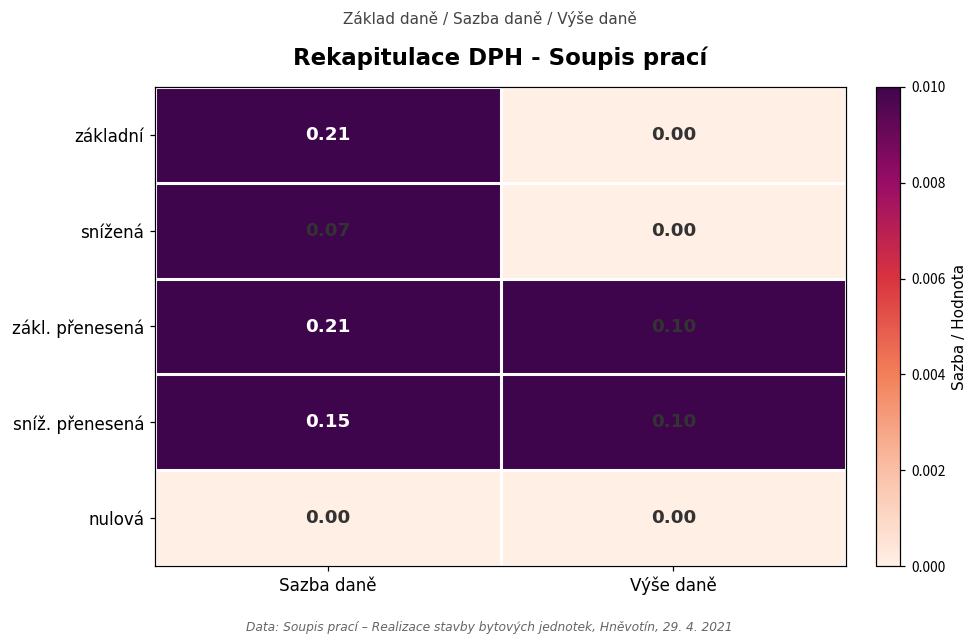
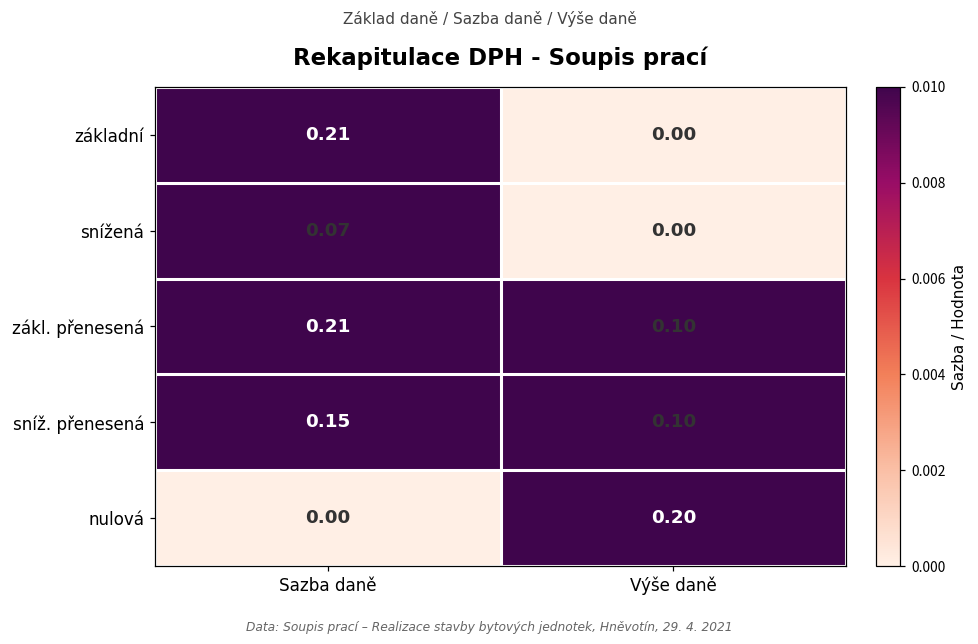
nulová, Výše daně: 0.00 -> 0.20
